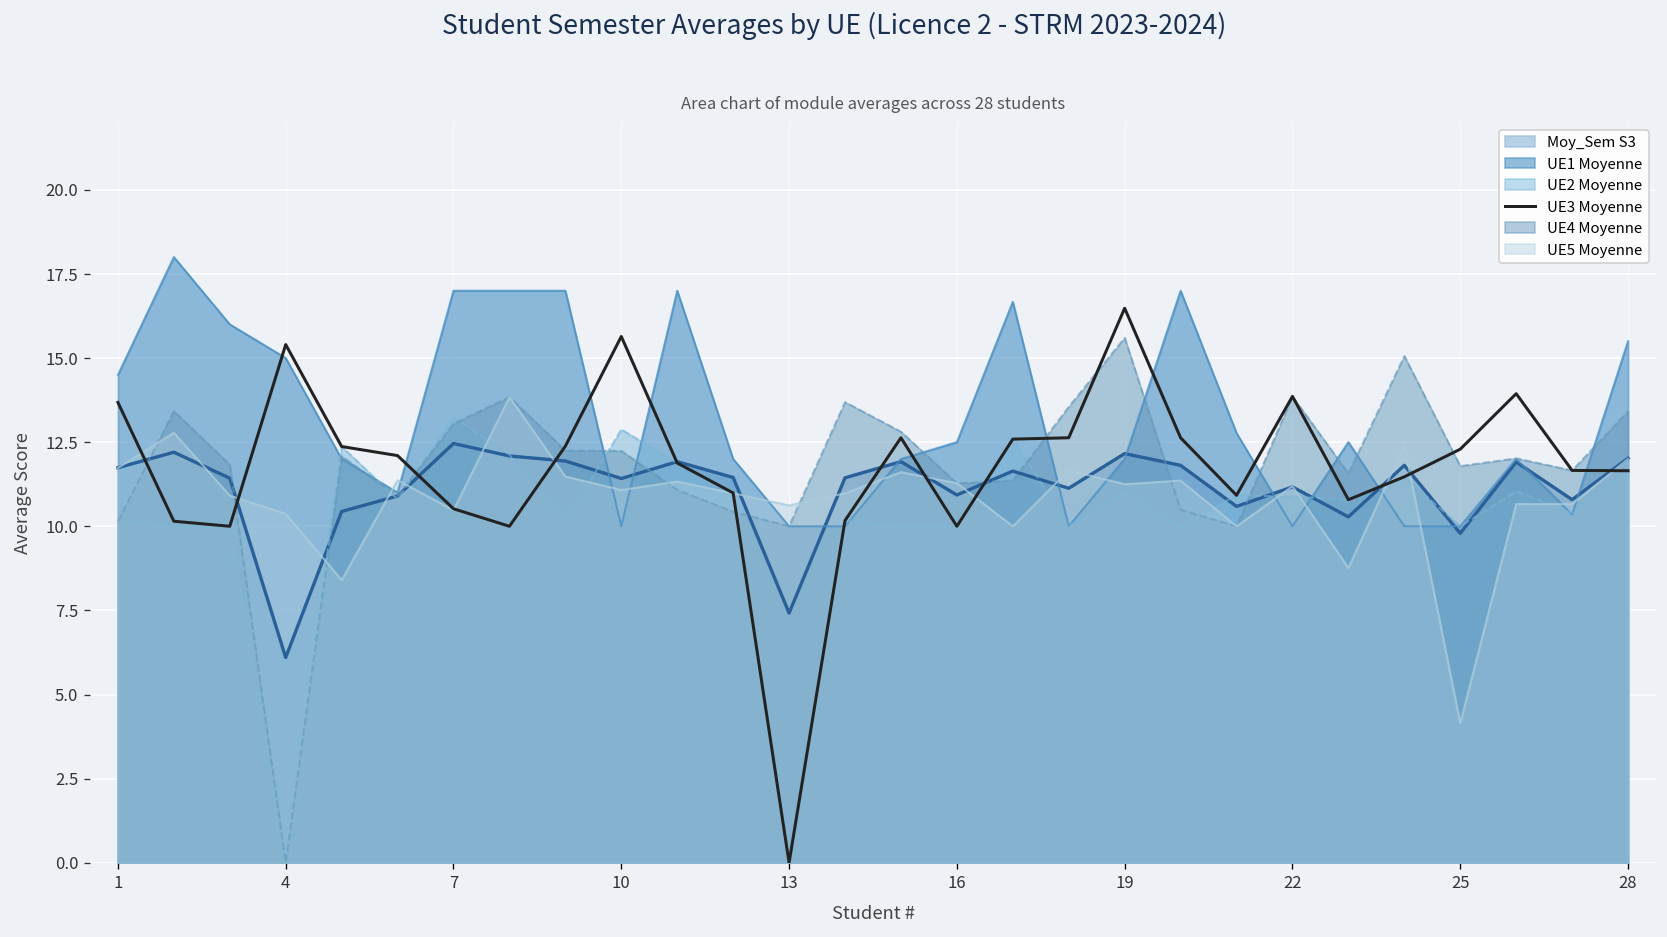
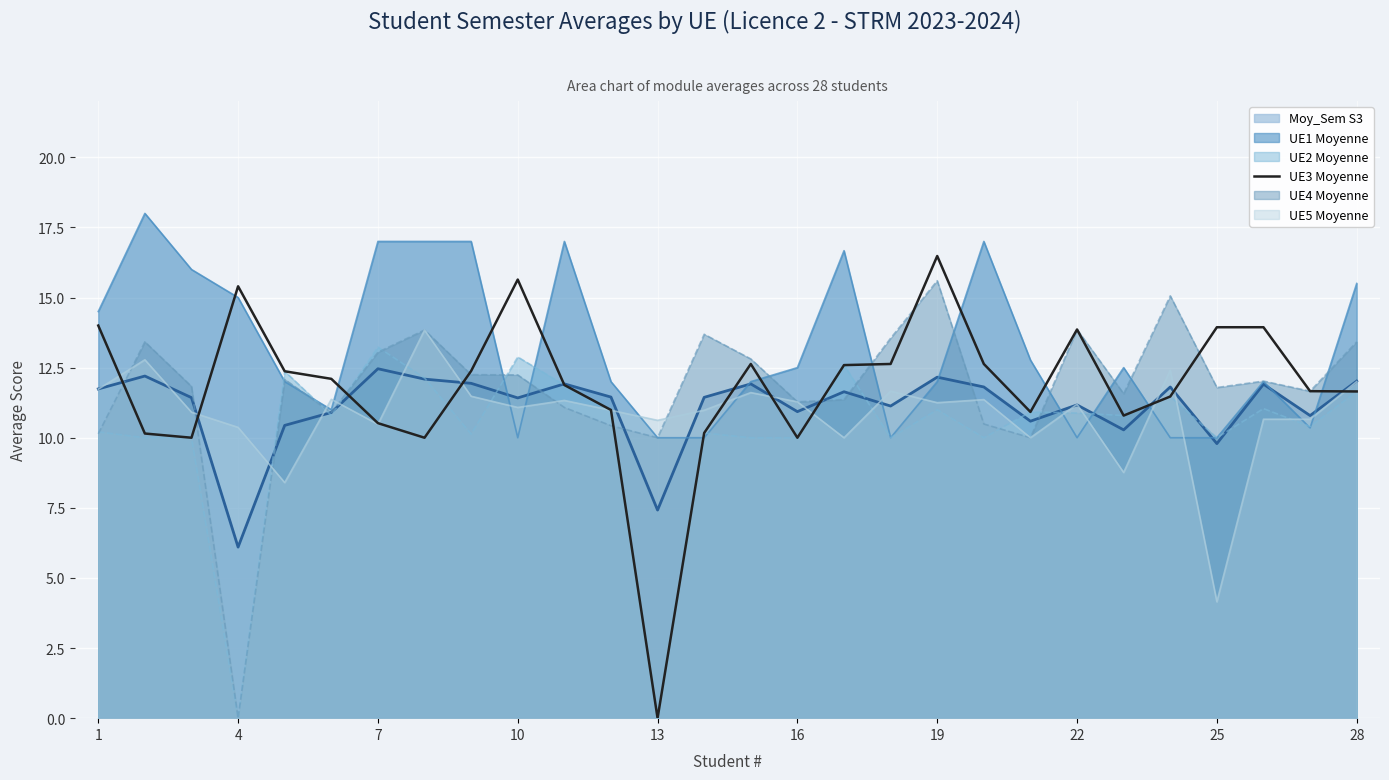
UE3 Moyenne, 1: 13.7 -> 14.0
UE3 Moyenne, 25: 12.3 -> 13.9
